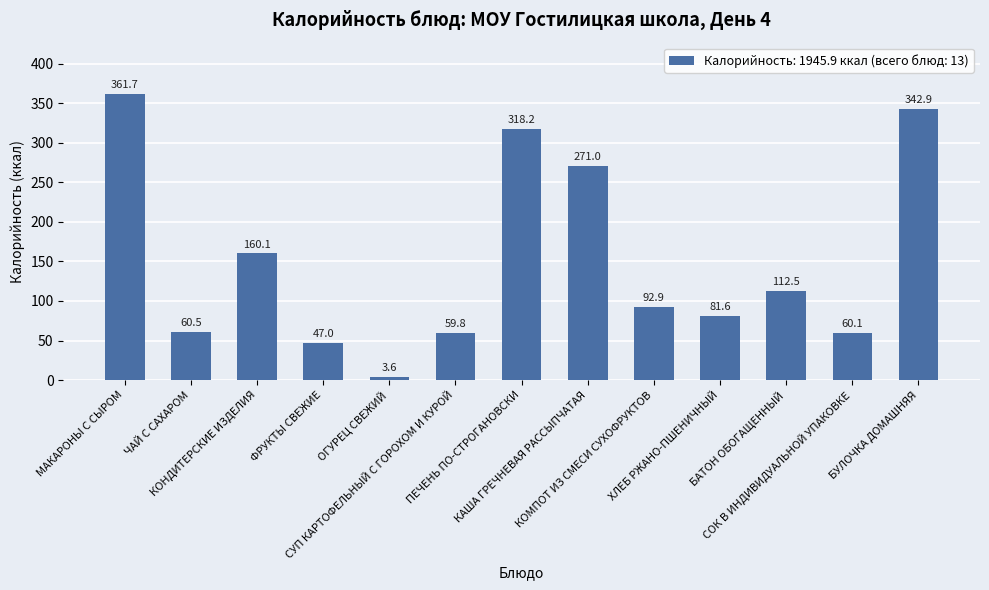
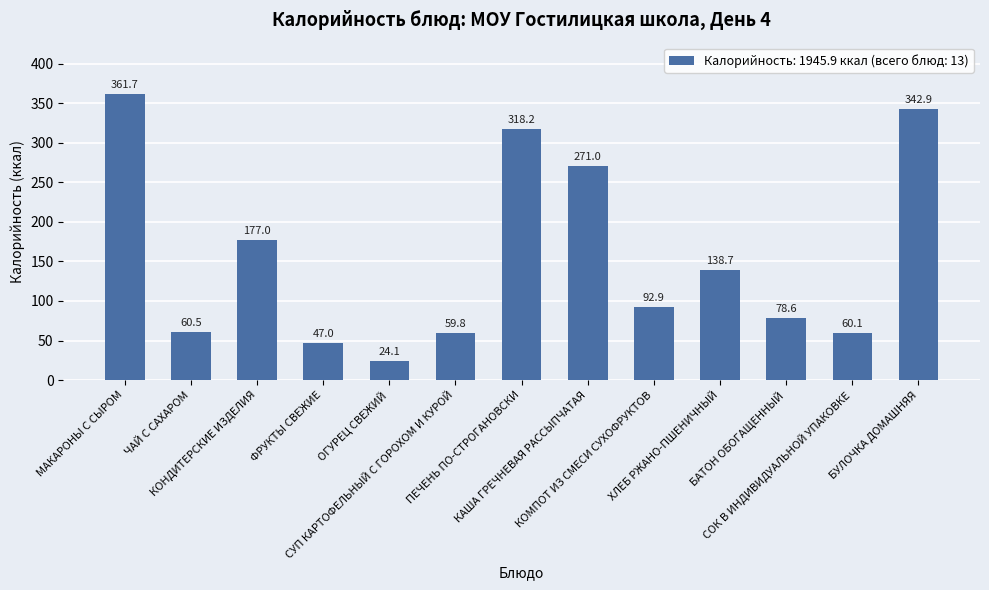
КОНДИТЕРСКИЕ ИЗДЕЛИЯ: 160.1 -> 177.0
ОГУРЕЦ СВЕЖИЙ: 3.6 -> 24.1
ХЛЕБ РЖАНО-ПШЕНИЧНЫЙ: 81.6 -> 138.7
БАТОН ОБОГАЩЕННЫЙ: 112.5 -> 78.6
